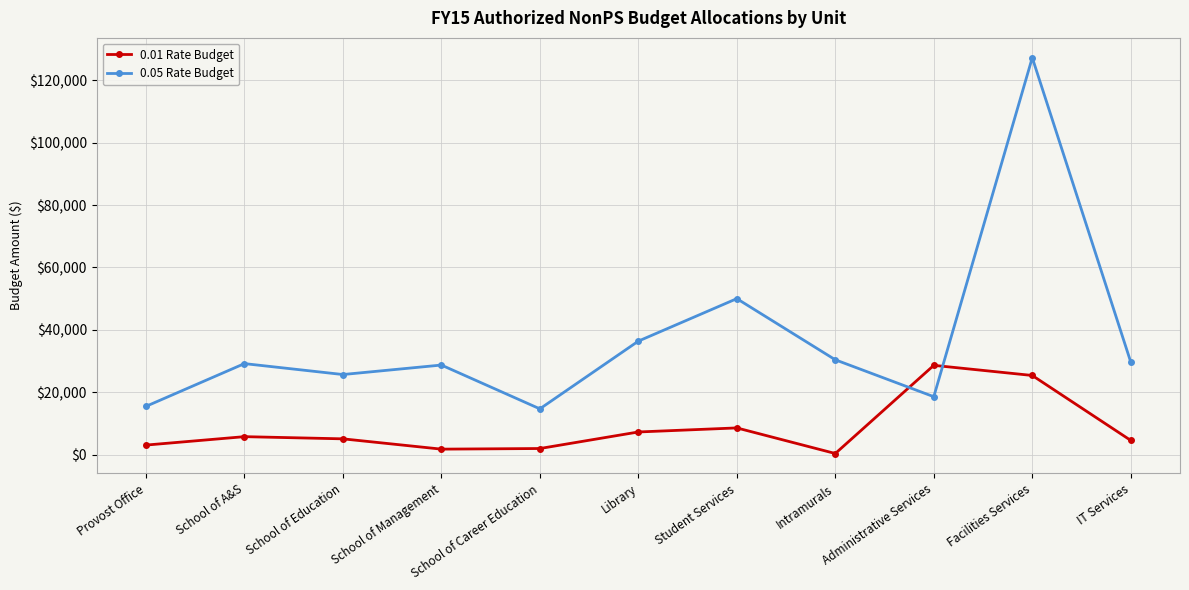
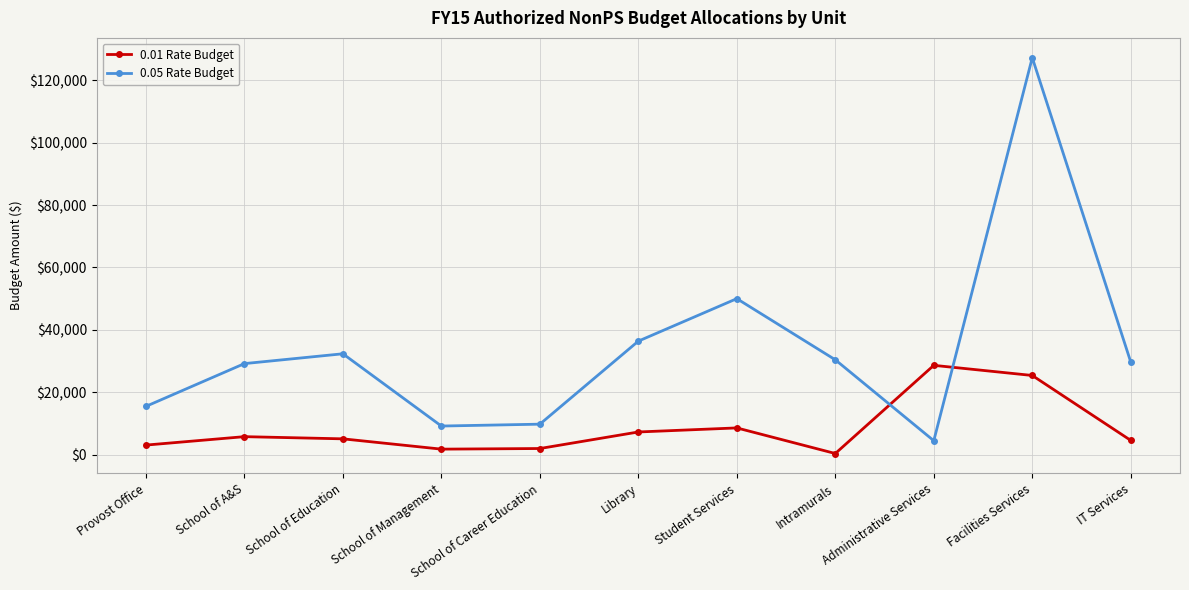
0.05 Rate Budget, School of Education: $26,000 -> $32,000
0.05 Rate Budget, School of Management: $29,000 -> $9,000
0.05 Rate Budget, School of Career Education: $15,000 -> $10,000
0.05 Rate Budget, Administrative Services: $19,000 -> $5,000
